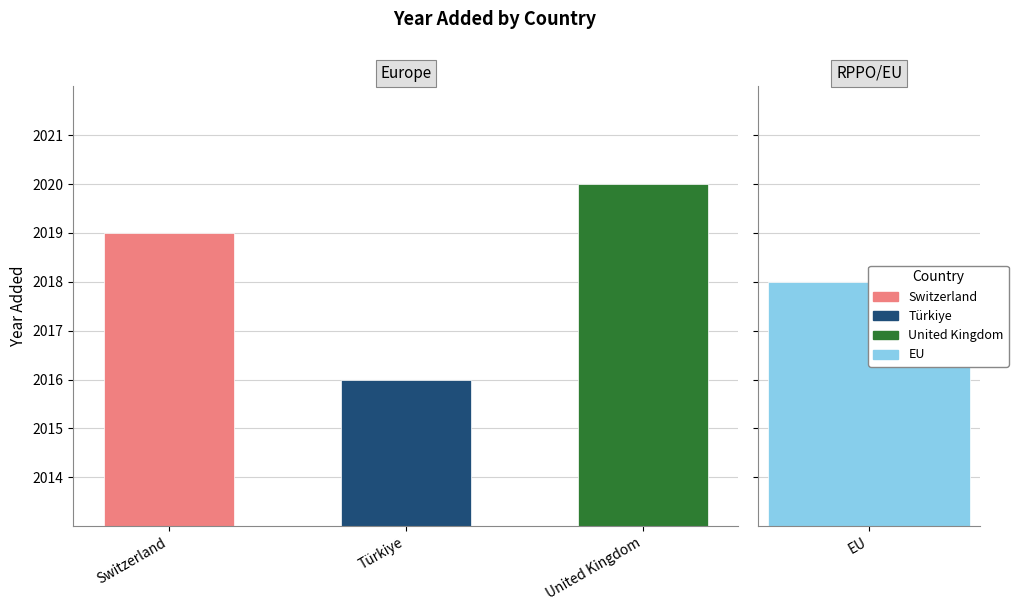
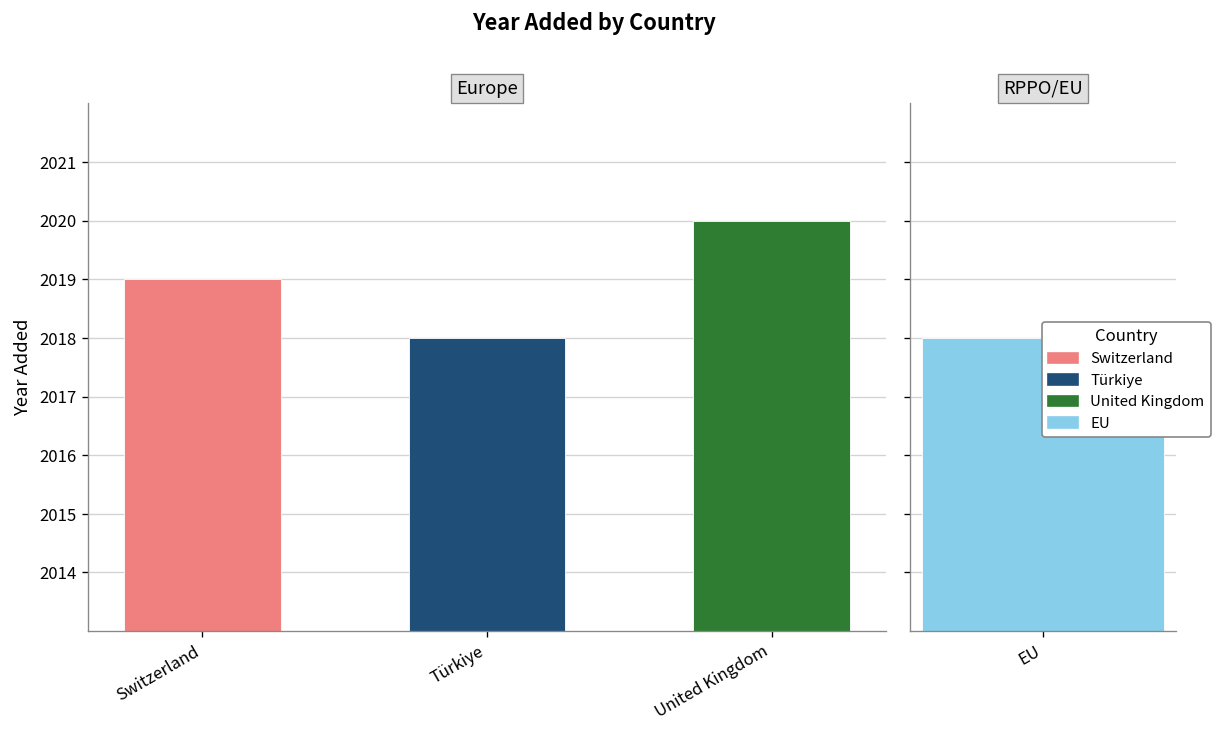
Europe, Türkiye: 2016 -> 2018
